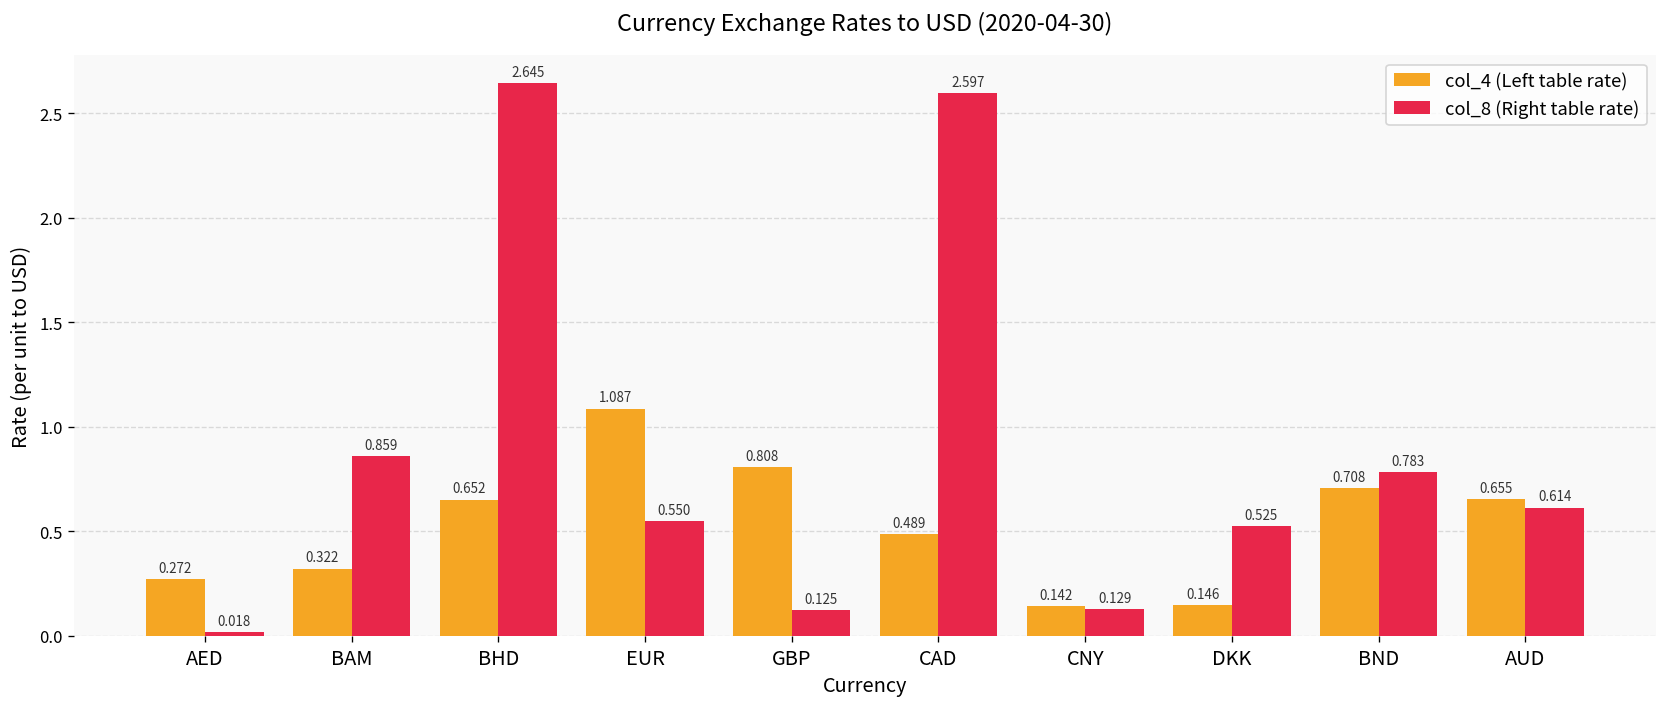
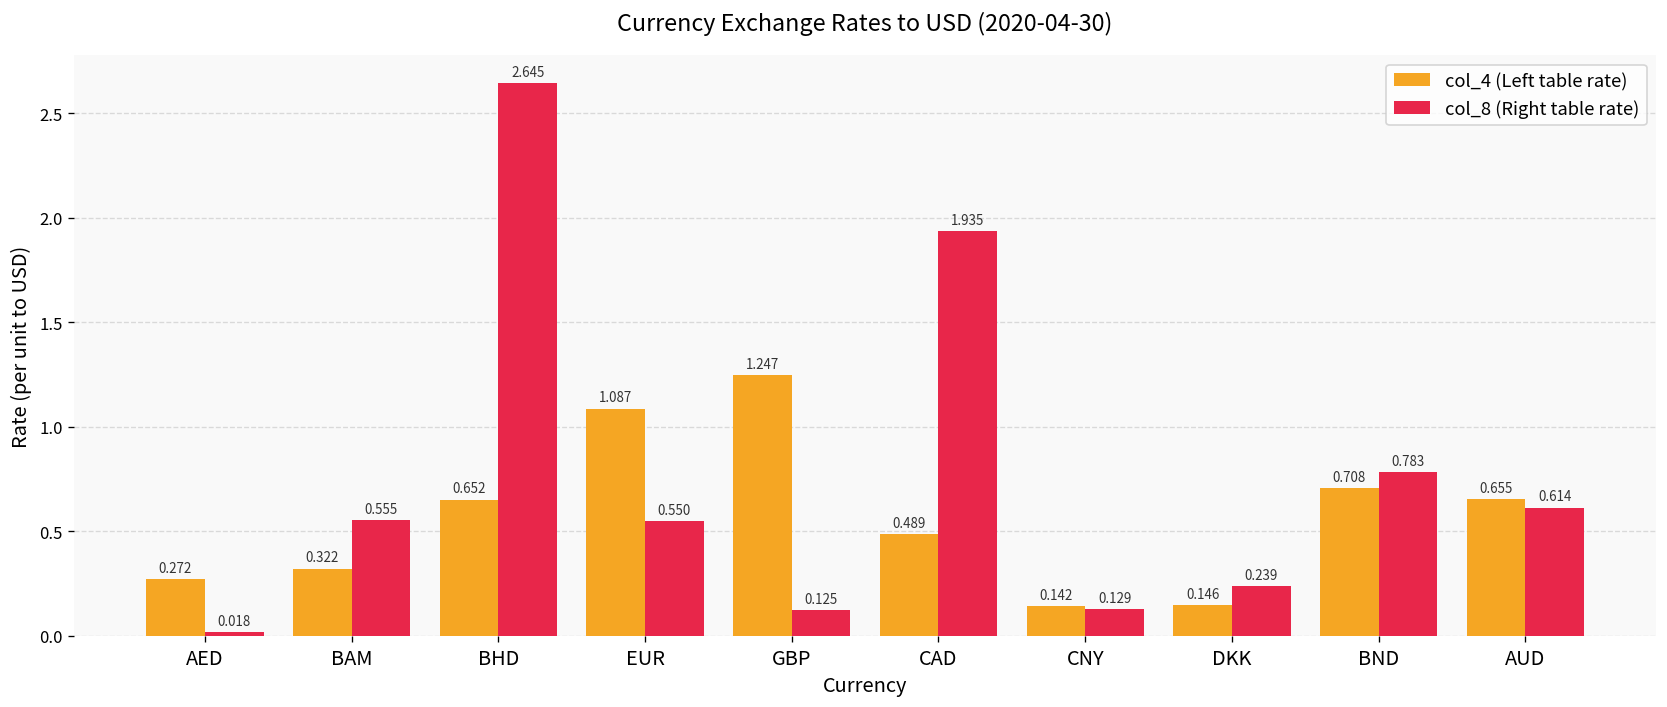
col_8 (Right table rate), BAM: 0.859 -> 0.555
col_4 (Left table rate), GBP: 0.808 -> 1.247
col_8 (Right table rate), CAD: 2.597 -> 1.935
col_8 (Right table rate), DKK: 0.525 -> 0.239
